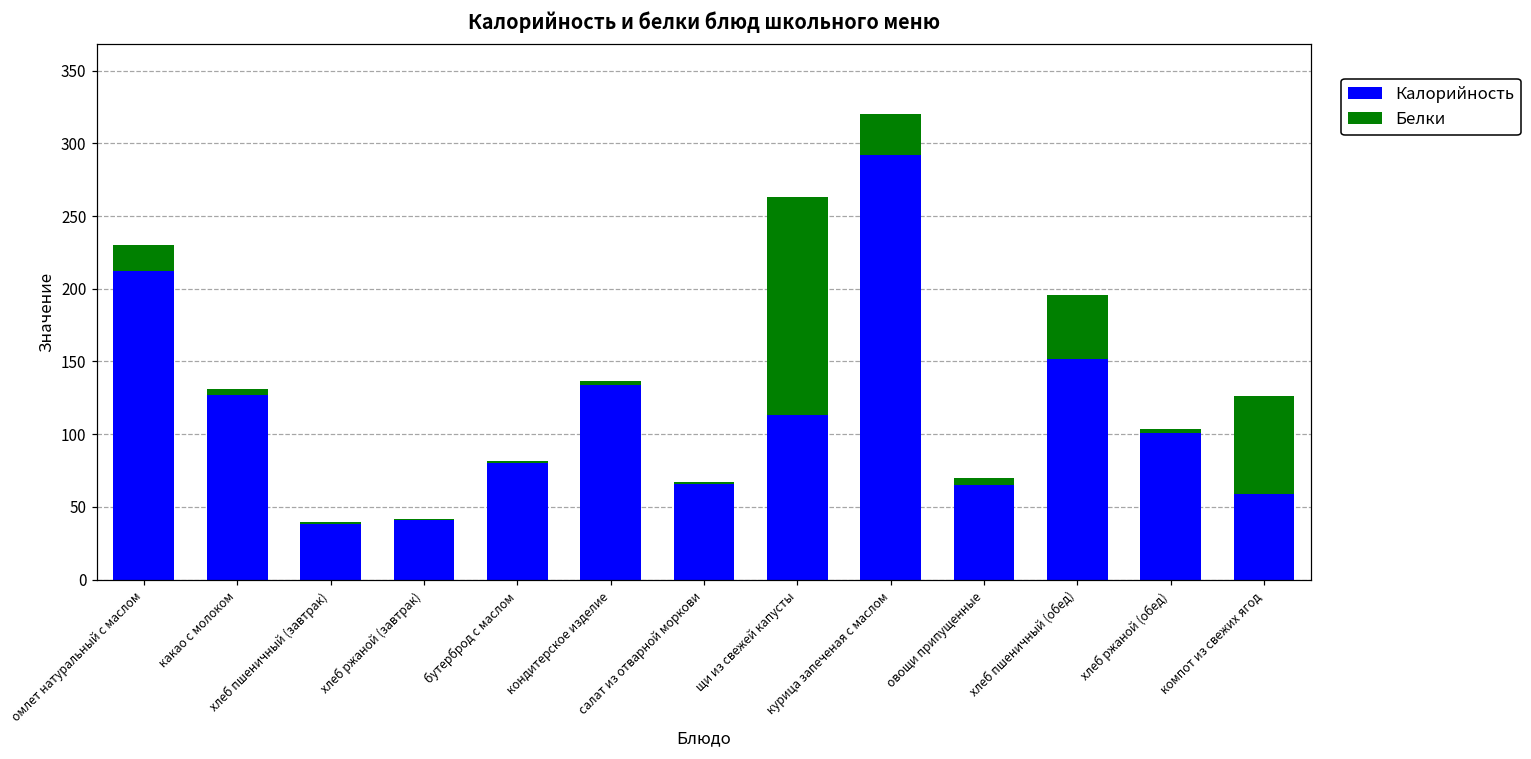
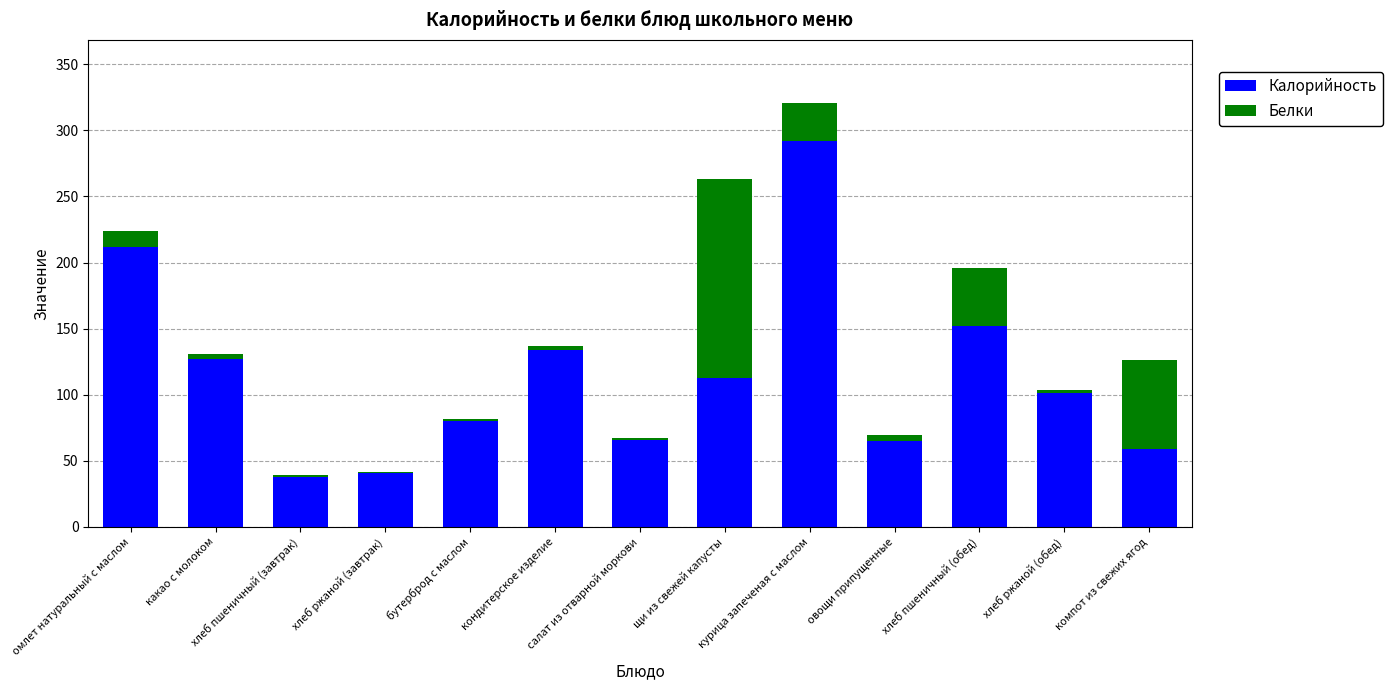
Белки, омлет натуральный с маслом: 18 -> 12
